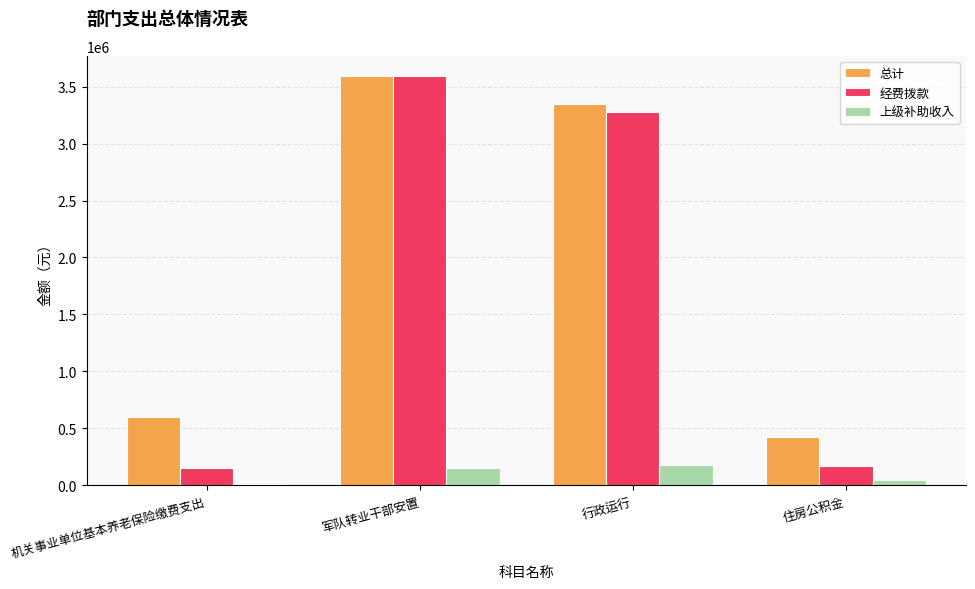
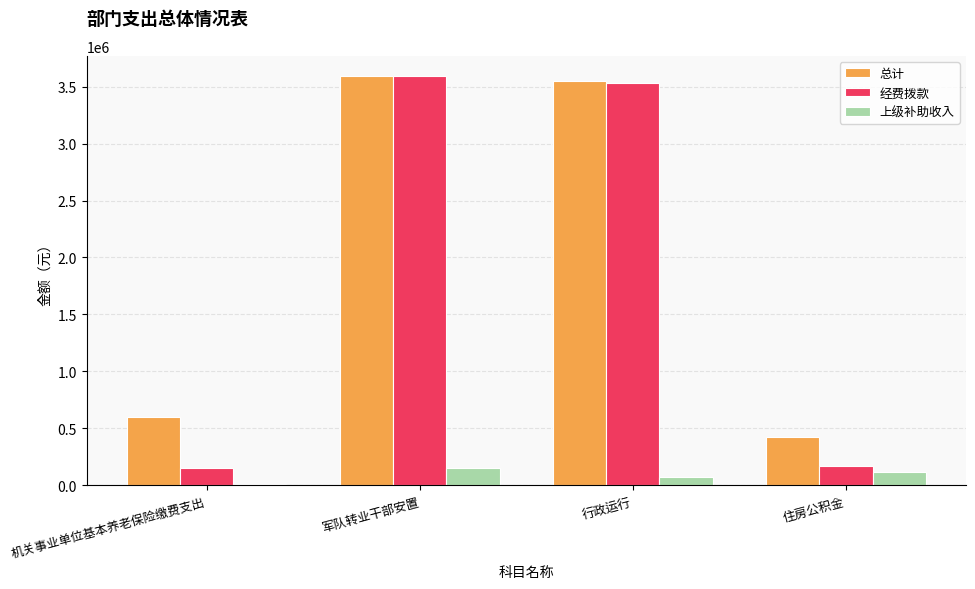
总计, 行政运行: 3350000 -> 3550000
经费拨款, 行政运行: 3280000 -> 3530000
上级补助收入, 行政运行: 180000 -> 70000
上级补助收入, 住房公积金: 40000 -> 120000
